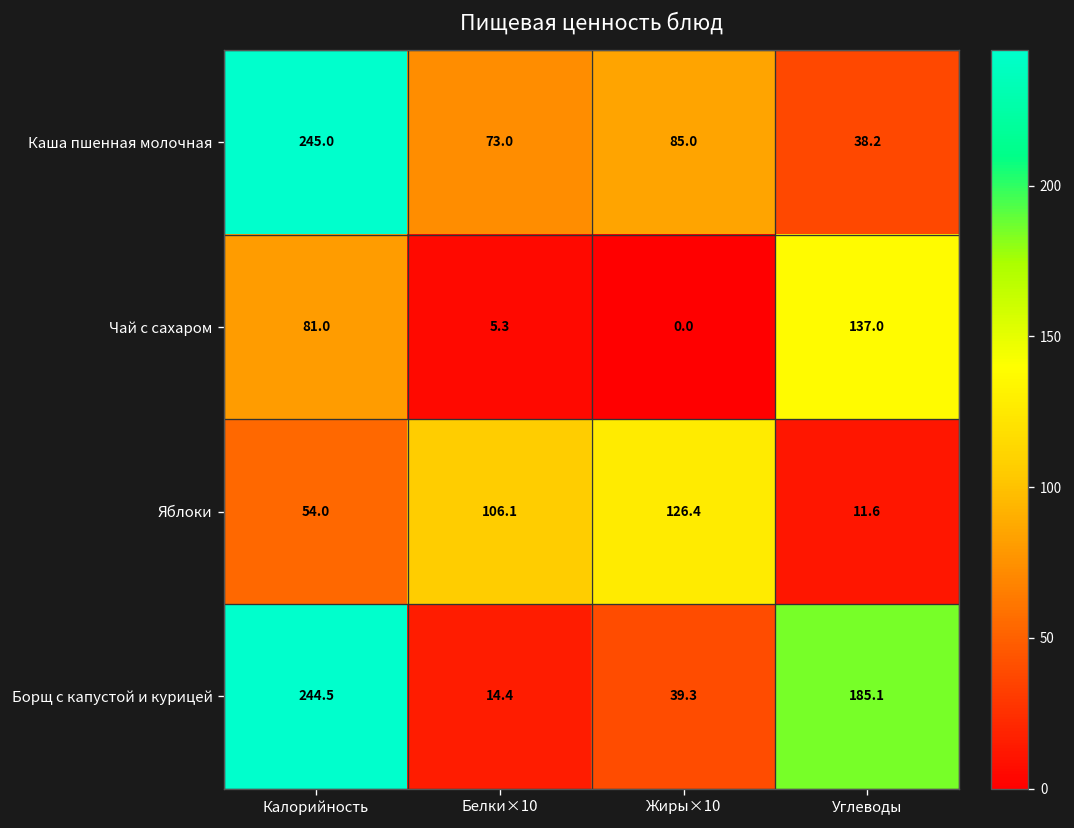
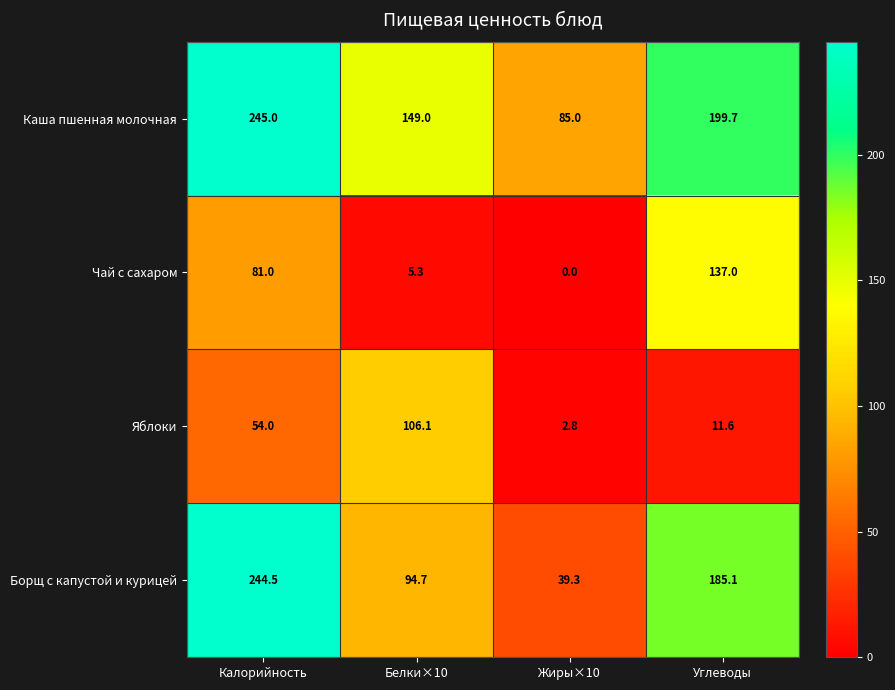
Каша пшенная молочная, Белки×10: 73.0 -> 149.0
Каша пшенная молочная, Углеводы: 38.2 -> 199.7
Яблоки, Жиры×10: 126.4 -> 2.8
Борщ с капустой и курицей, Белки×10: 14.4 -> 94.7
